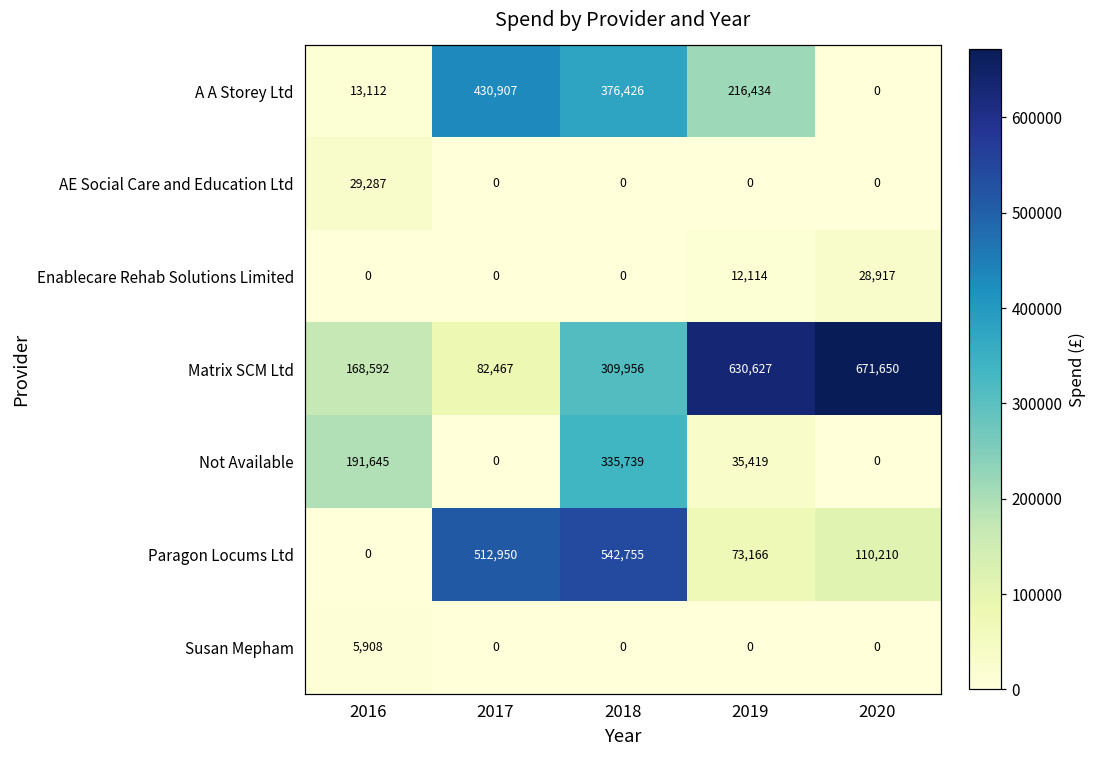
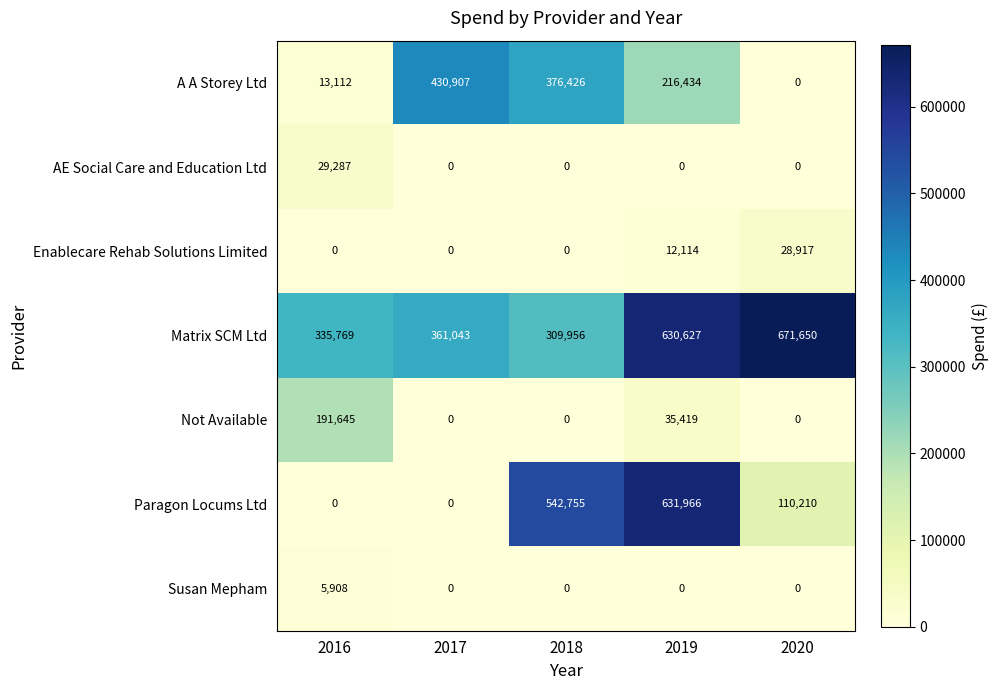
Matrix SCM Ltd, 2016: 168,592 -> 335,769
Matrix SCM Ltd, 2017: 82,467 -> 361,043
Not Available, 2018: 335,739 -> 0
Paragon Locums Ltd, 2017: 512,950 -> 0
Paragon Locums Ltd, 2019: 73,166 -> 631,966
